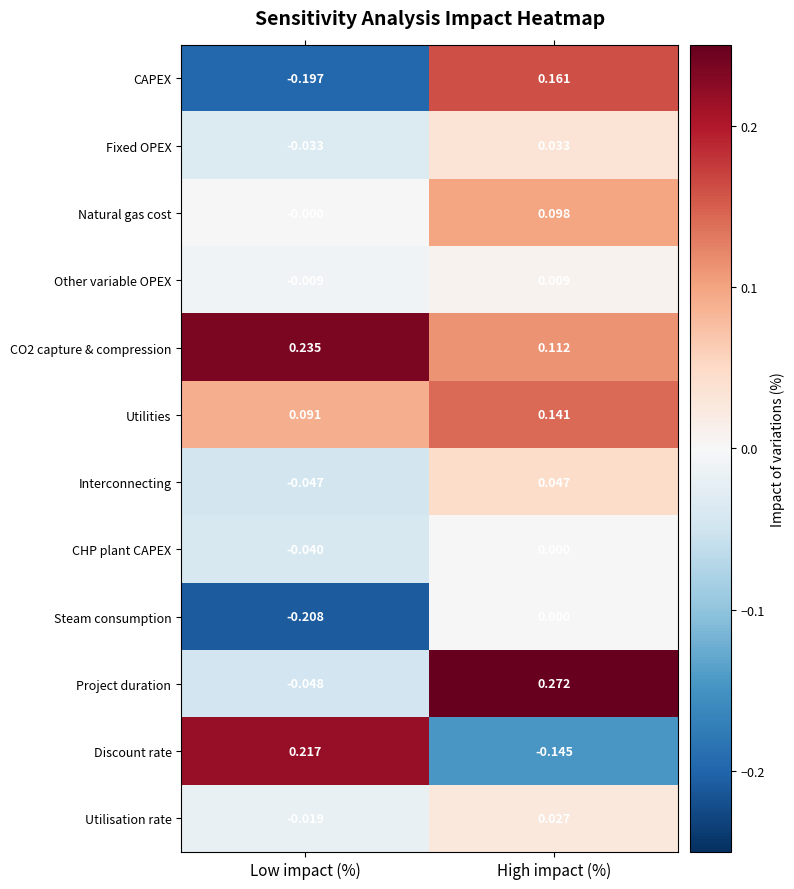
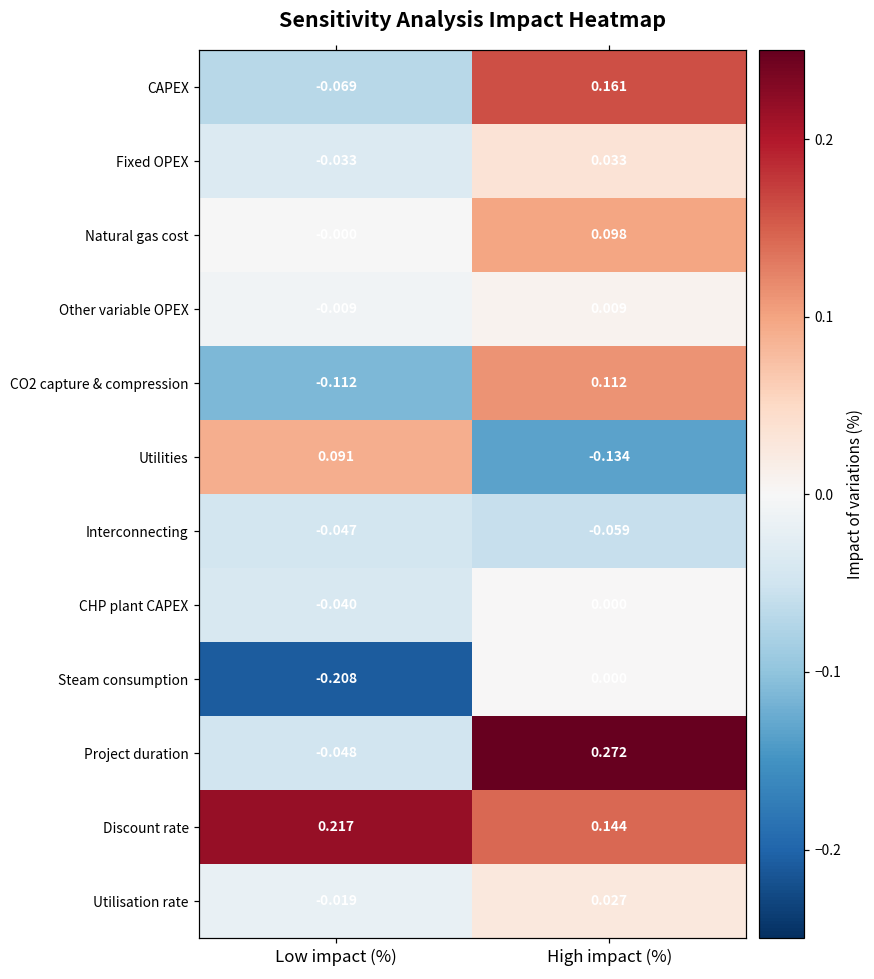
CAPEX, Low impact (%): -0.197 -> -0.069
CO2 capture & compression, Low impact (%): 0.235 -> -0.112
Utilities, High impact (%): 0.141 -> -0.134
Interconnecting, High impact (%): 0.047 -> -0.059
Discount rate, High impact (%): -0.145 -> 0.144
